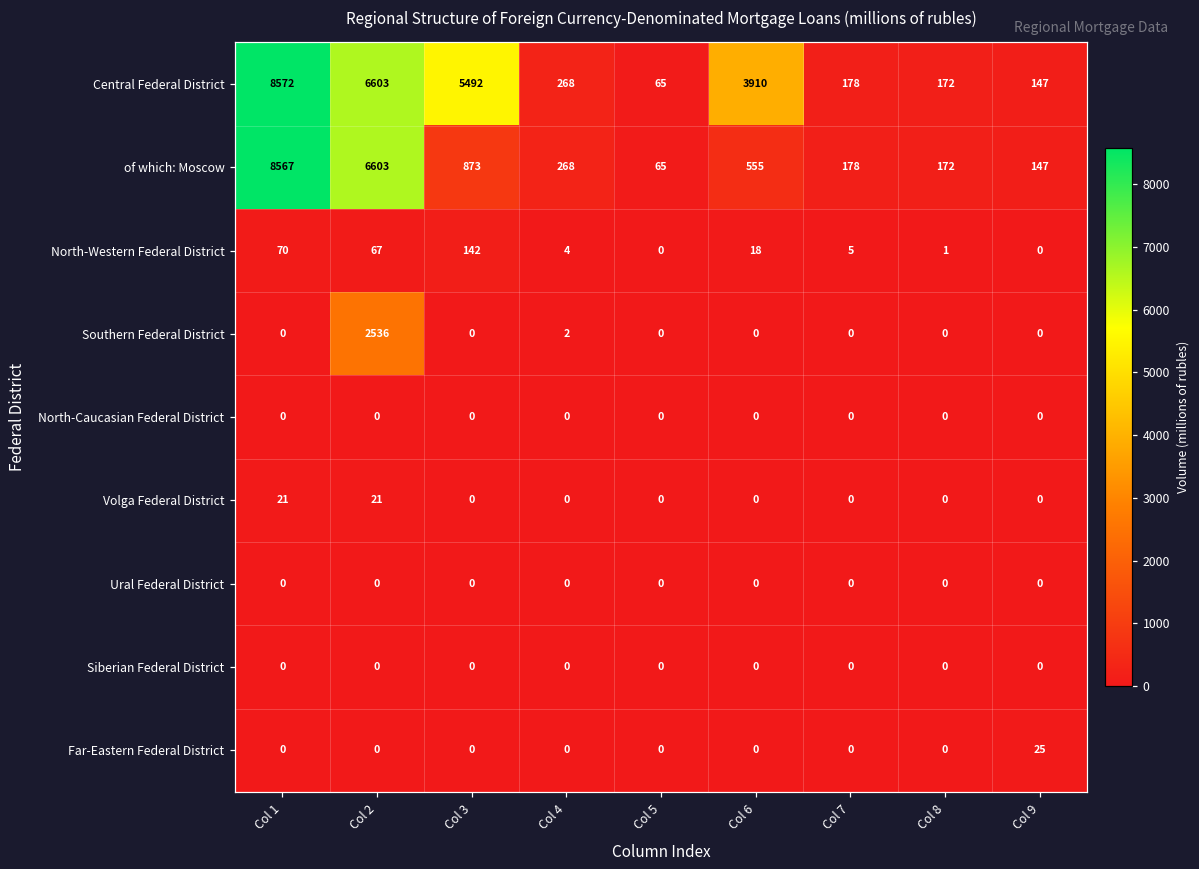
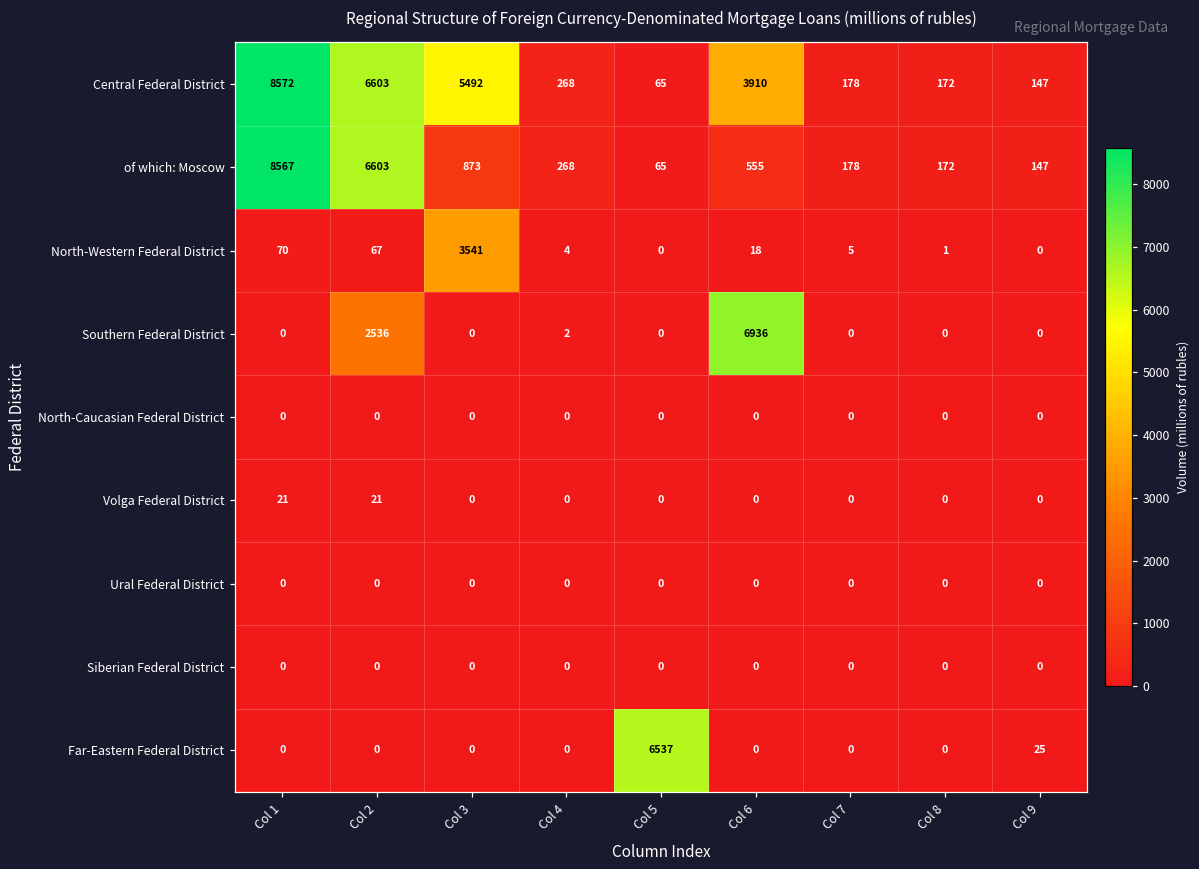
North-Western Federal District, Col 3: 142 -> 3541
Southern Federal District, Col 6: 0 -> 6936
Far-Eastern Federal District, Col 5: 0 -> 6537
